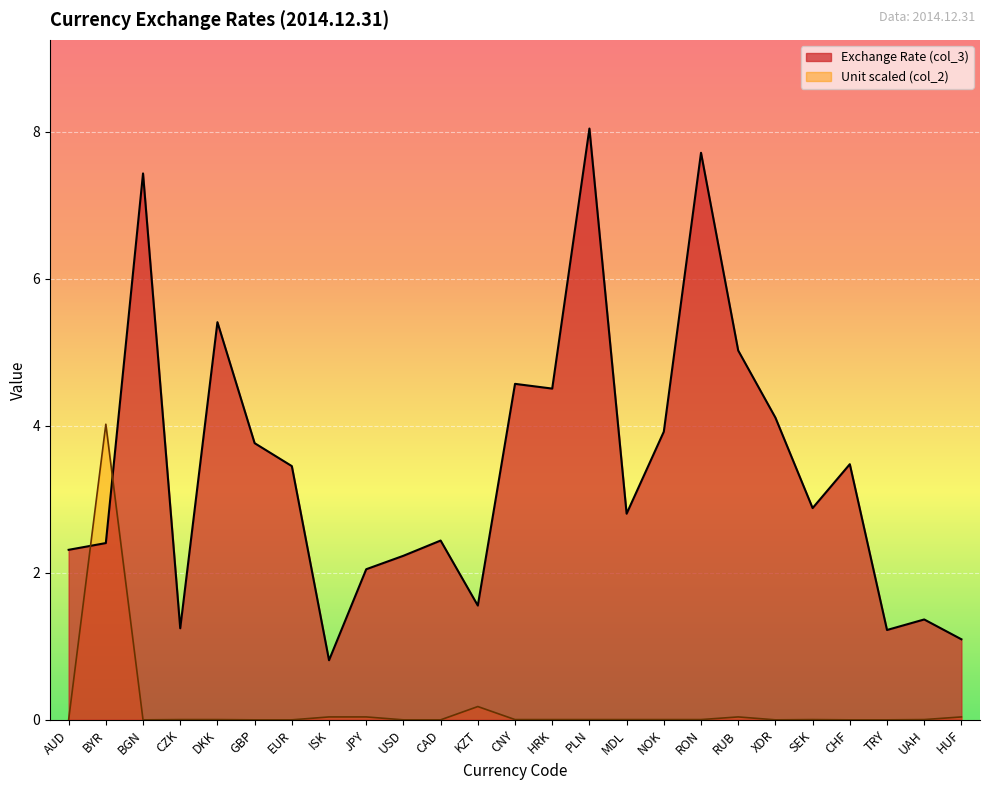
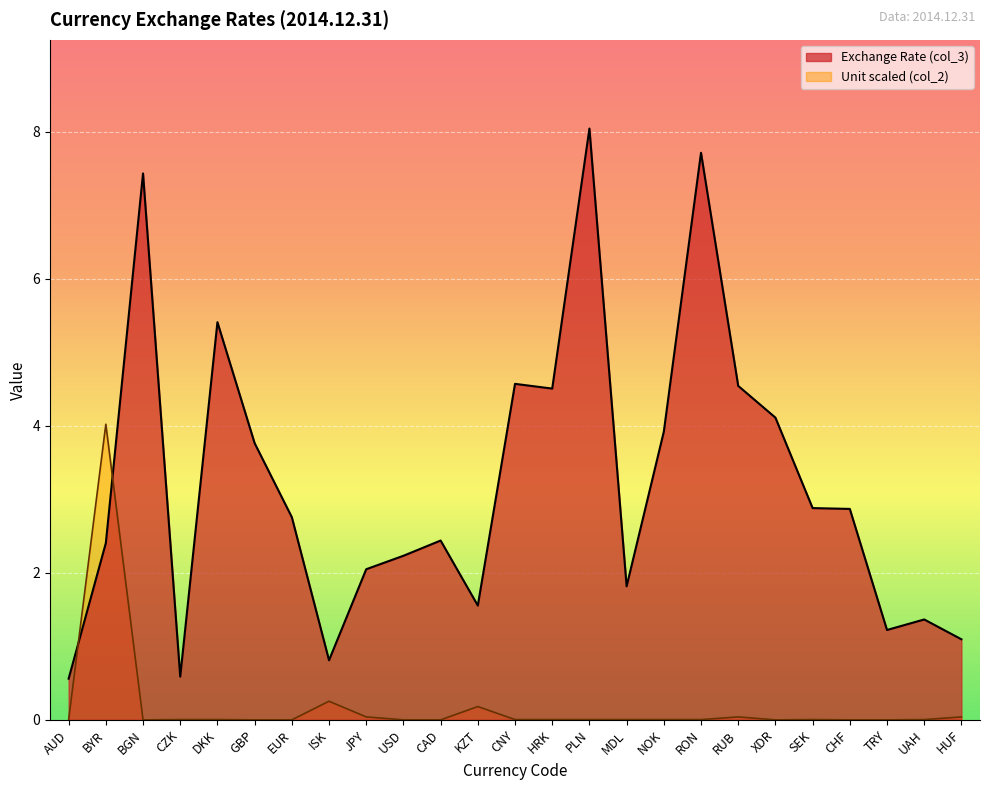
Exchange Rate (col_3), AUD: 2.3 -> 0.6
Exchange Rate (col_3), CZK: 1.2 -> 0.6
Exchange Rate (col_3), EUR: 3.5 -> 2.8
Unit scaled (col_2), ISK: 0.0 -> 0.3
Exchange Rate (col_3), MDL: 2.8 -> 1.8
Exchange Rate (col_3), RUB: 5.0 -> 4.5
Exchange Rate (col_3), CHF: 3.5 -> 2.9
